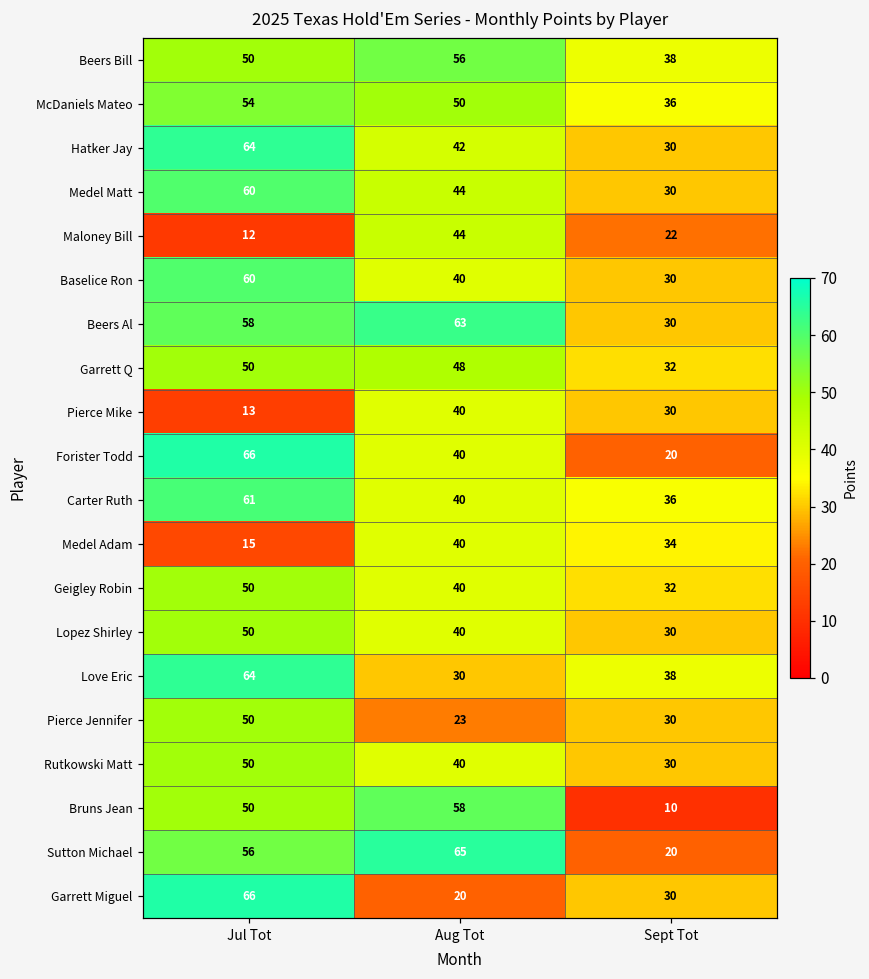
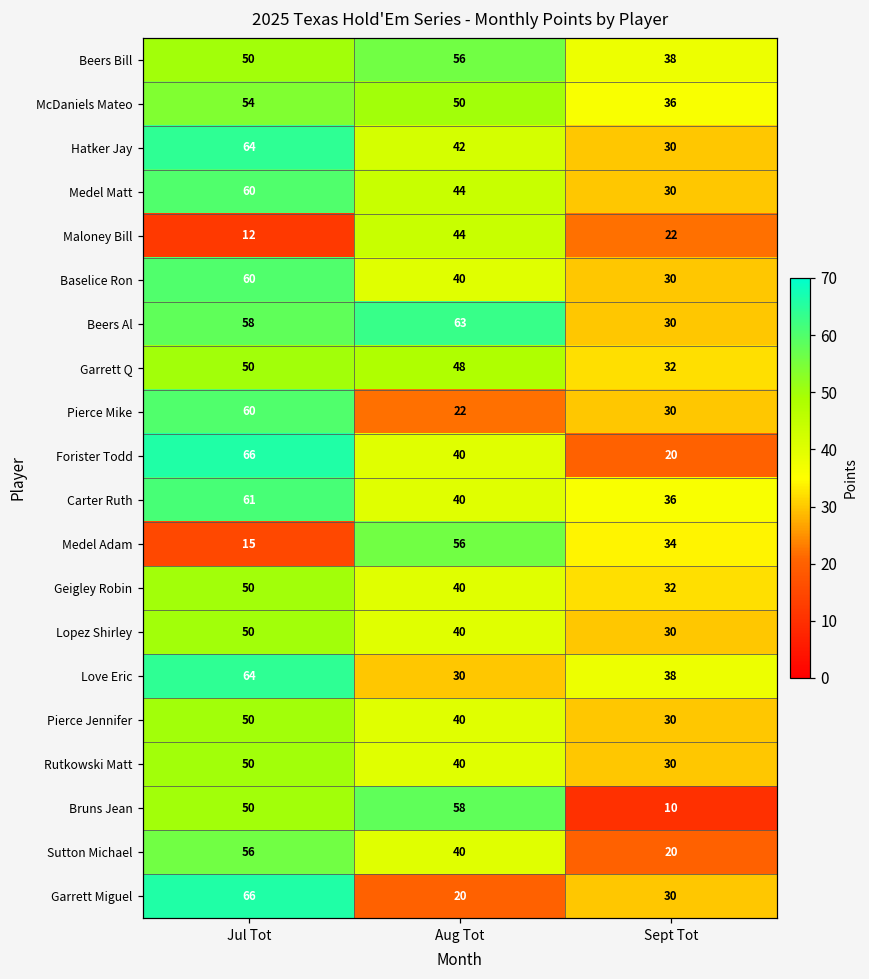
Pierce Mike, Jul Tot: 13 -> 60
Pierce Mike, Aug Tot: 40 -> 22
Medel Adam, Aug Tot: 40 -> 56
Pierce Jennifer, Aug Tot: 23 -> 40
Sutton Michael, Aug Tot: 65 -> 40
